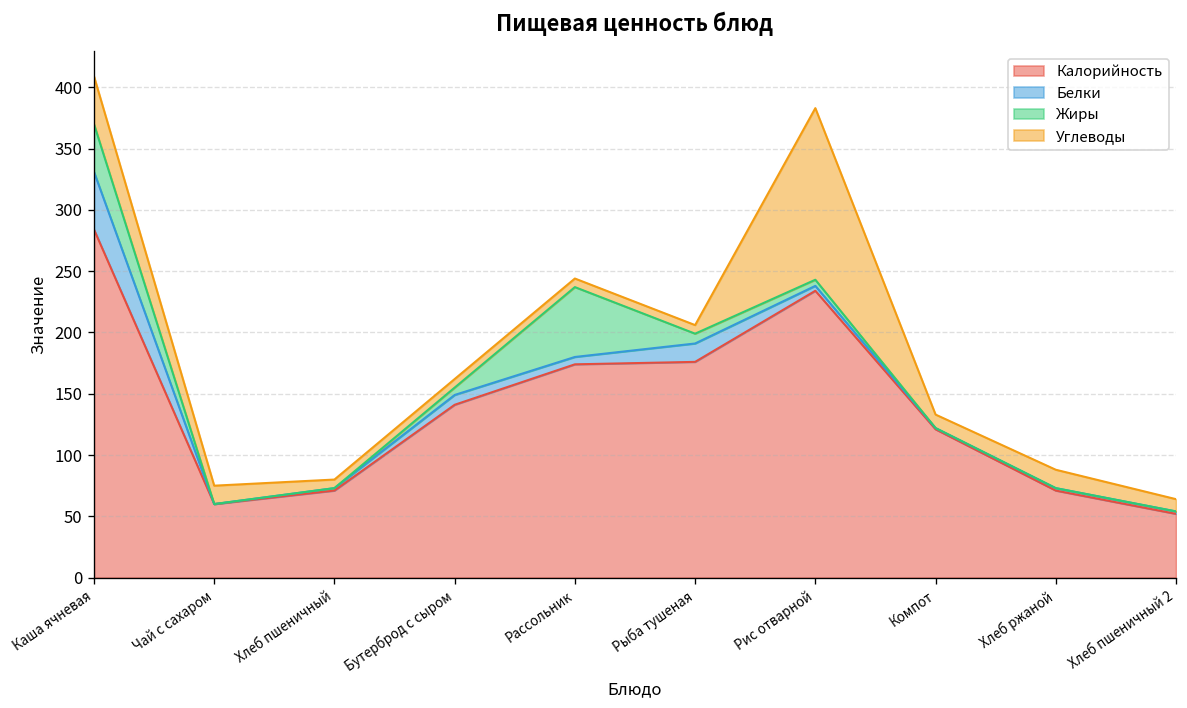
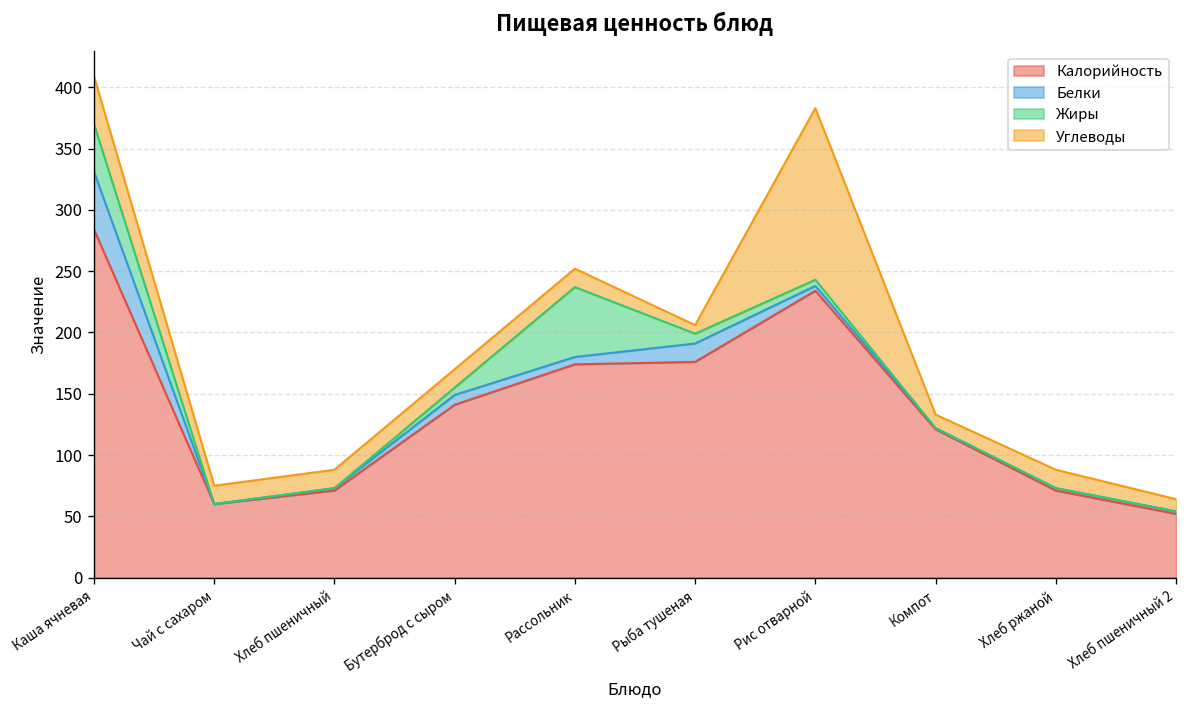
Углеводы, Хлеб пшеничный: 7 -> 15
Углеводы, Бутерброд с сыром: 7 -> 15
Углеводы, Рассольник: 7 -> 15
